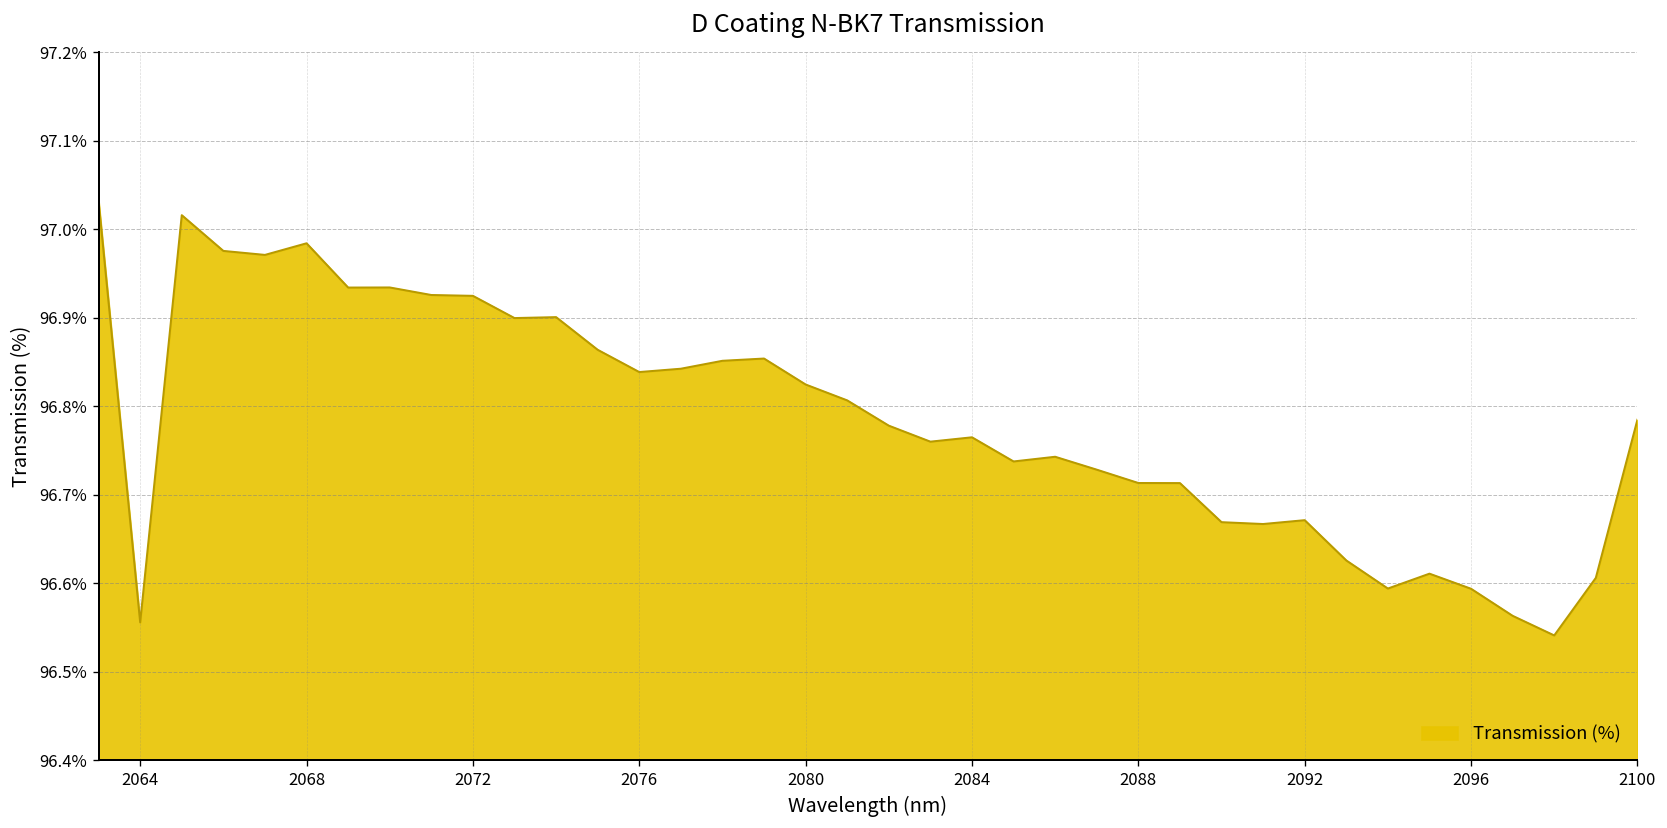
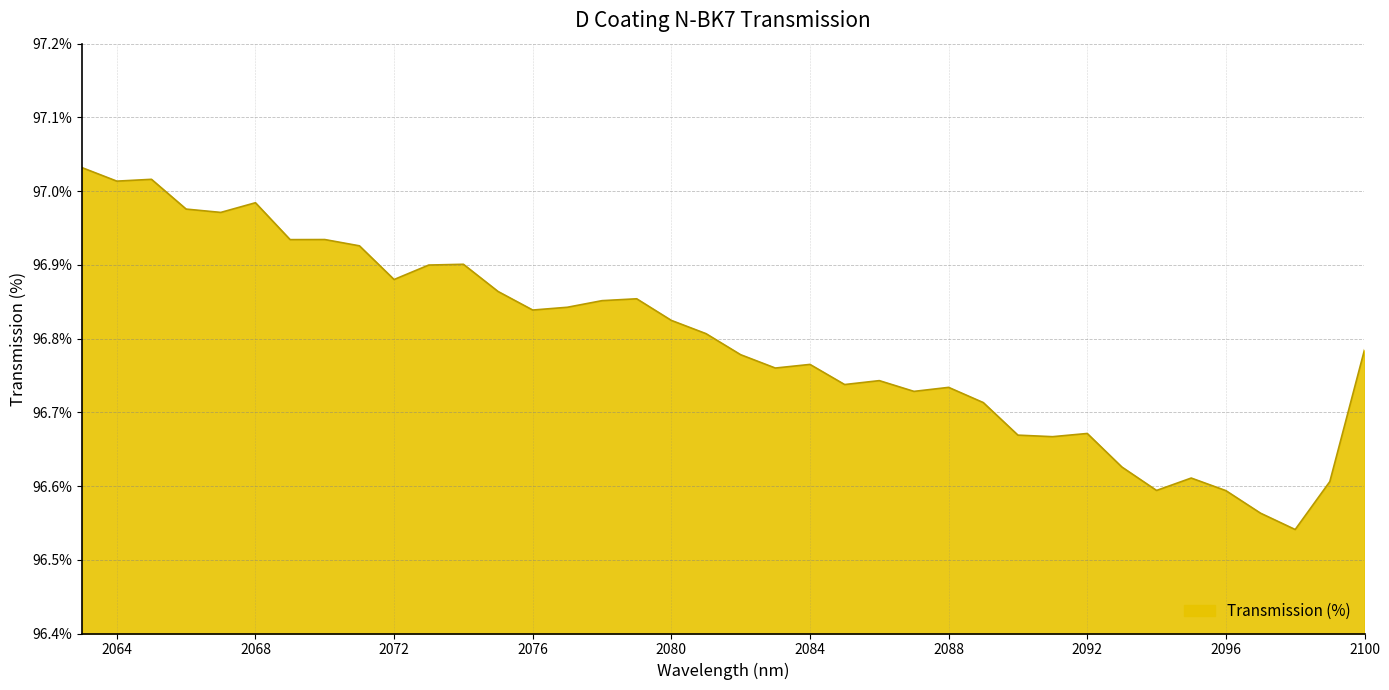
2064: 96.56% -> 97.01%
2072: 96.92% -> 96.88%
2088: 96.71% -> 96.73%
